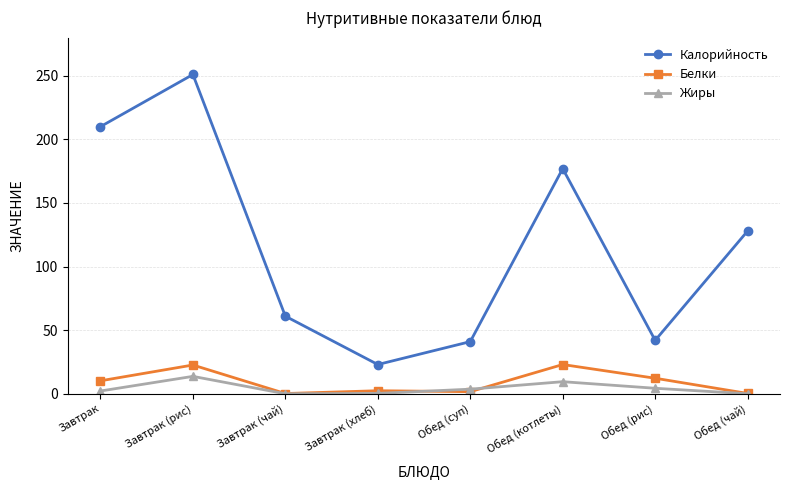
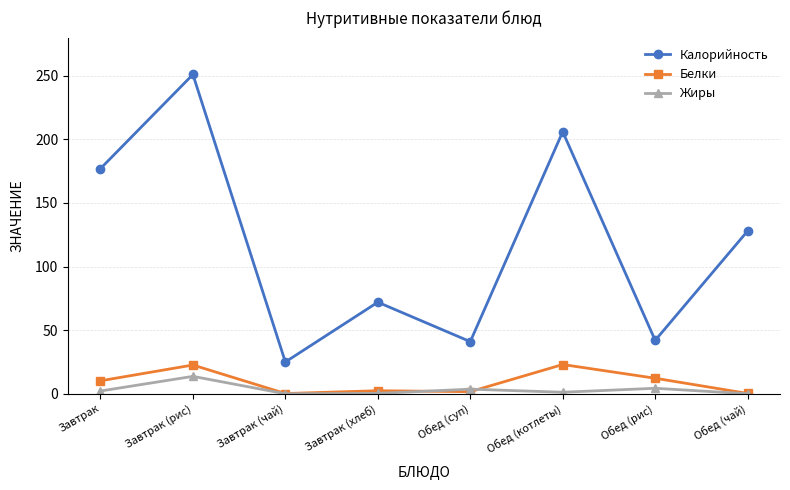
Калорийность, Завтрак: 210 -> 177
Калорийность, Завтрак (чай): 61 -> 25
Калорийность, Завтрак (хлеб): 23 -> 72
Калорийность, Обед (котлеты): 177 -> 206
Жиры, Обед (котлеты): 10 -> 1
